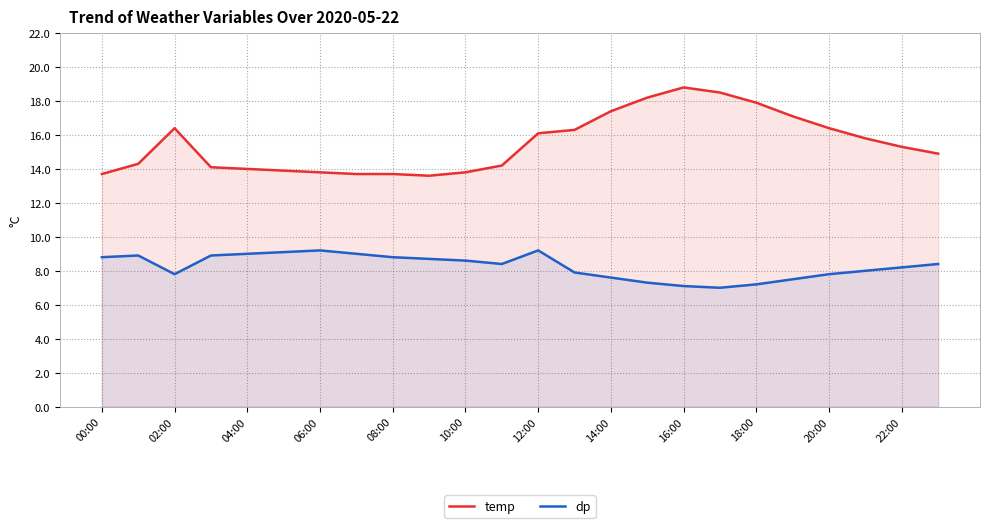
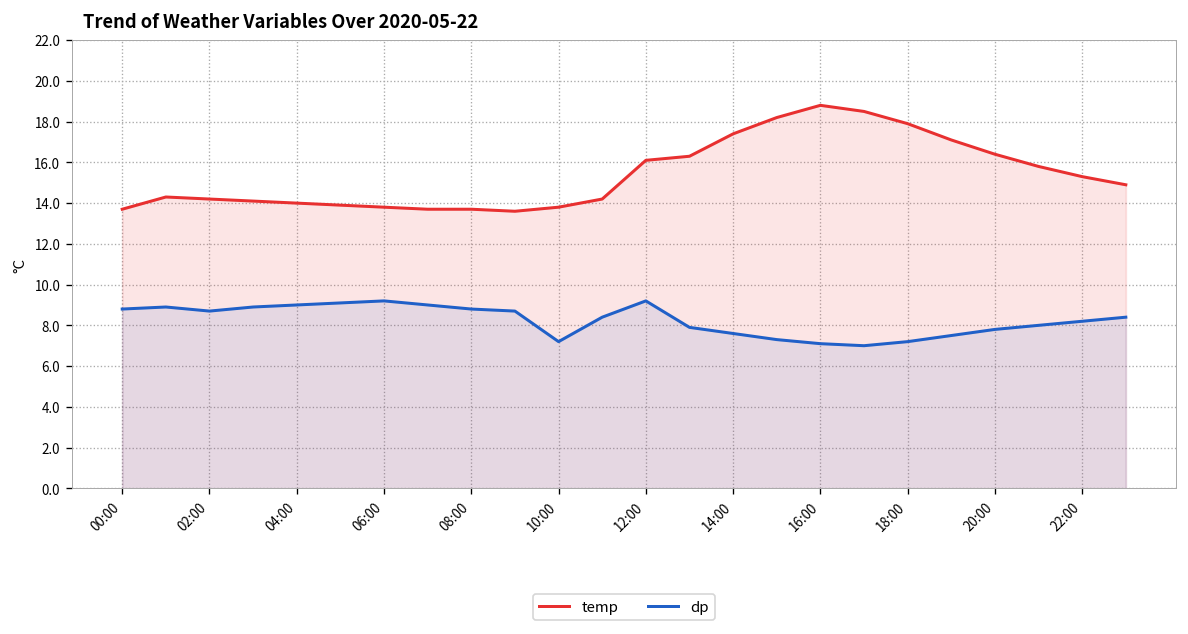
temp, 02:00: 16.4 -> 14.2
dp, 02:00: 7.8 -> 8.7
dp, 10:00: 8.6 -> 7.2
